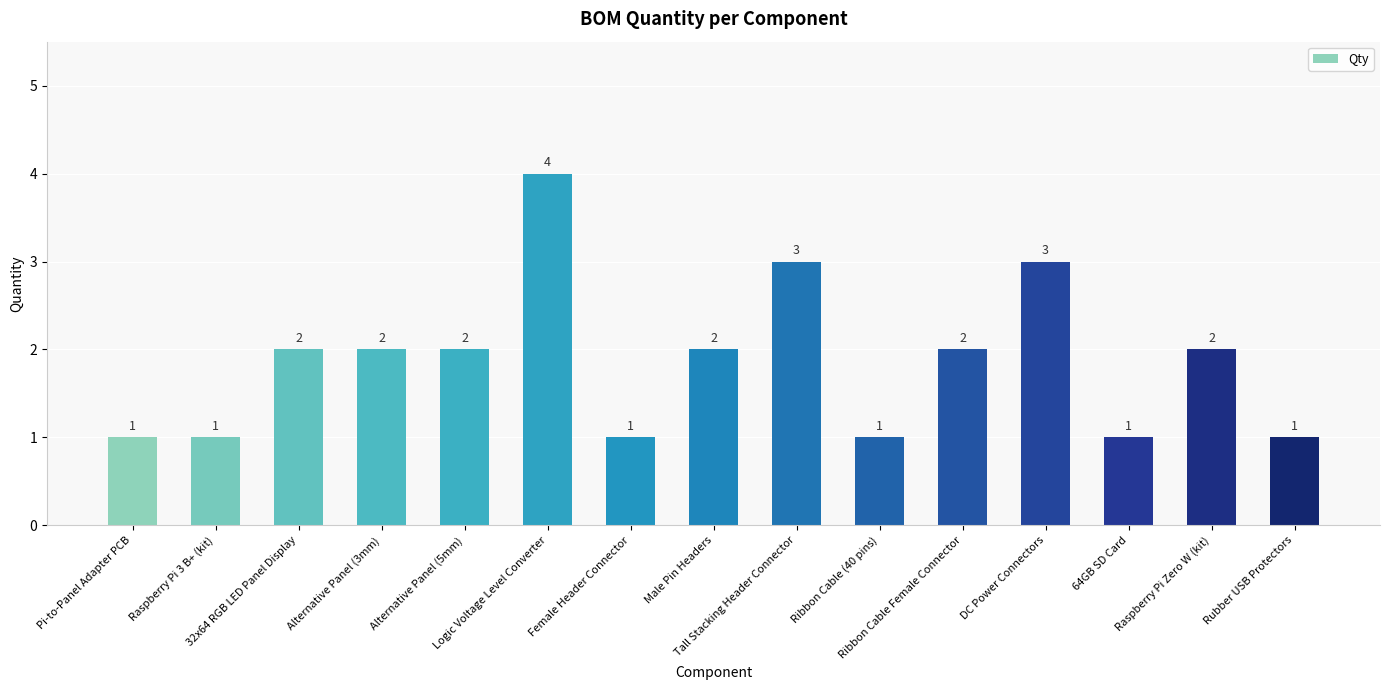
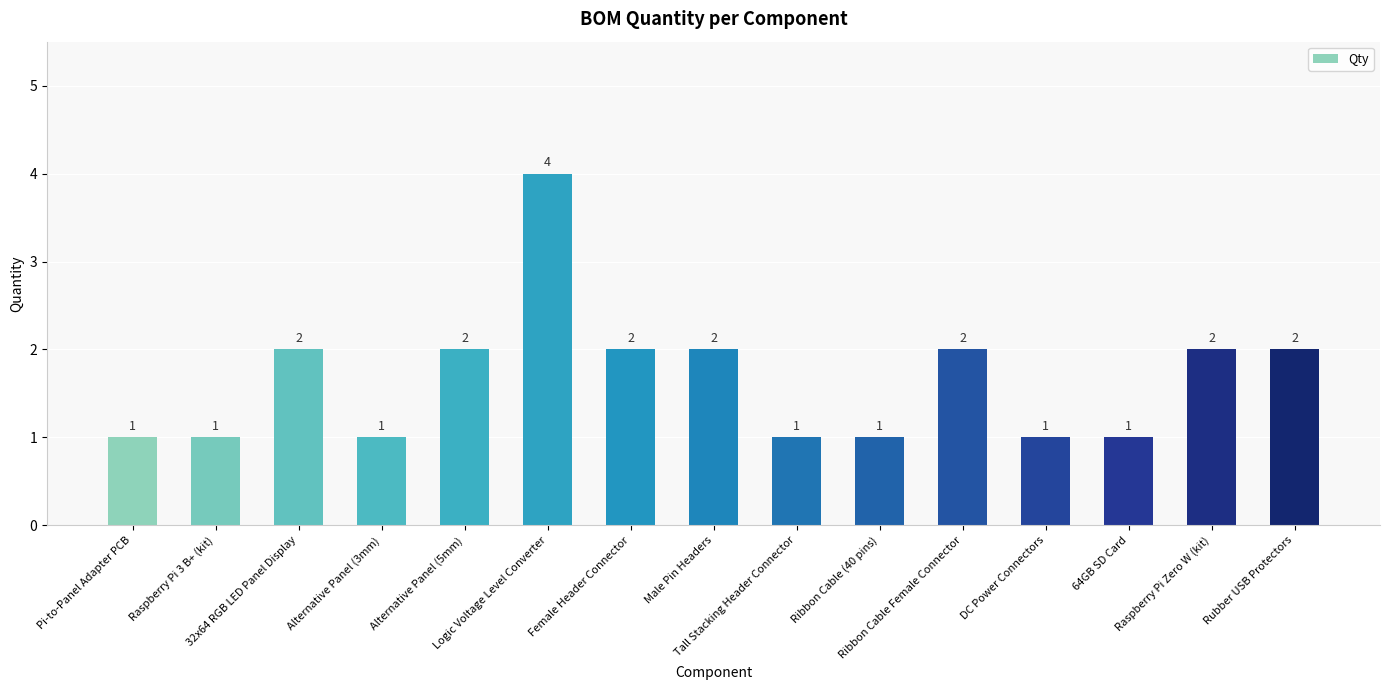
Alternative Panel (3mm): 2 -> 1
Female Header Connector: 1 -> 2
Tall Stacking Header Connector: 3 -> 1
DC Power Connectors: 3 -> 1
Rubber USB Protectors: 1 -> 2
